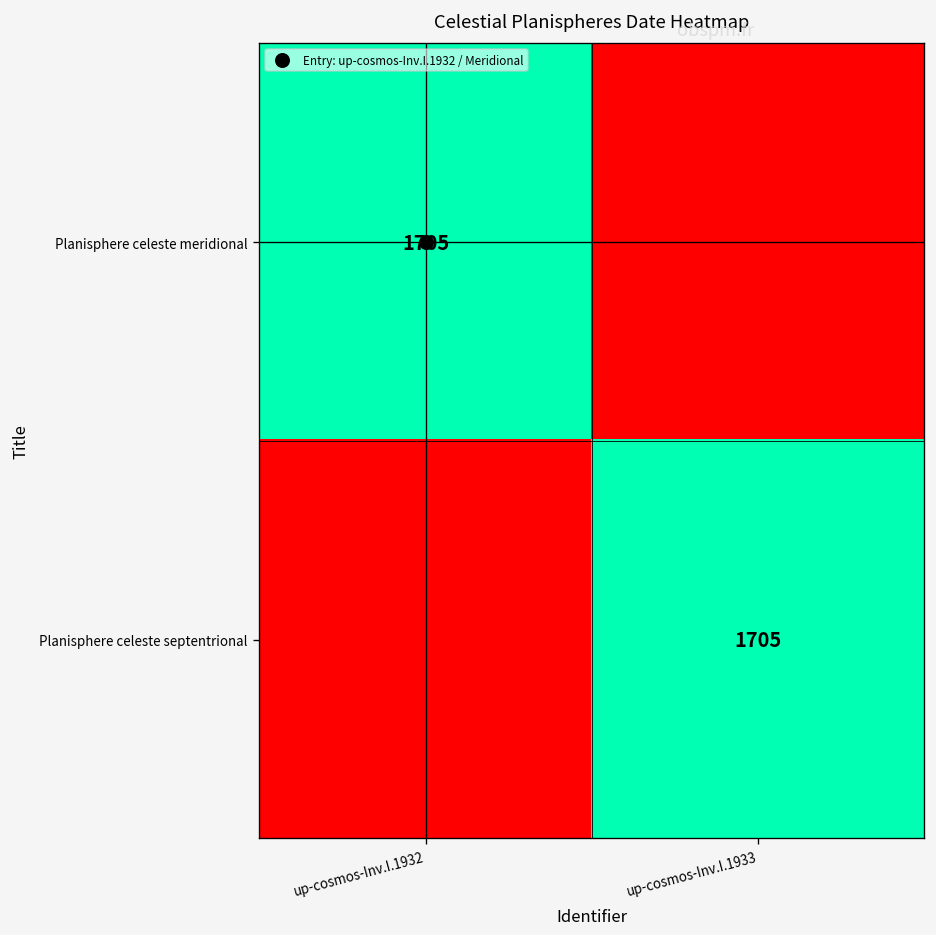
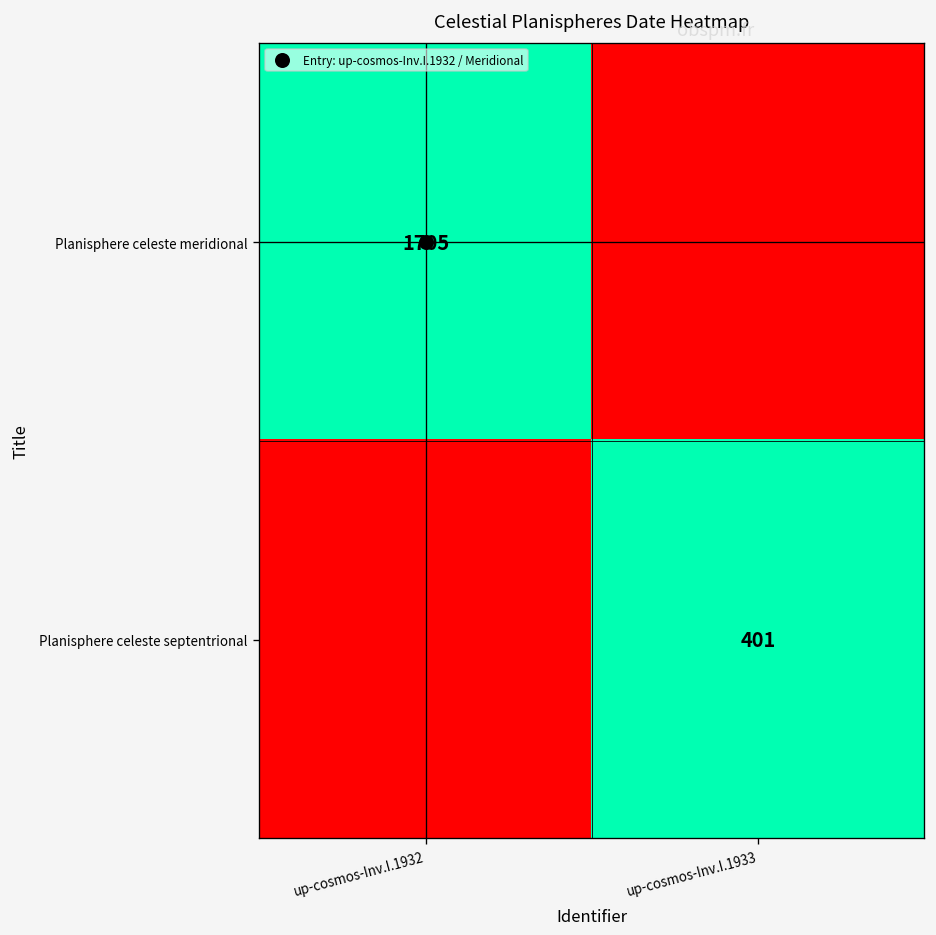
Planisphere celeste septentrional, up-cosmos-Inv.I.1933: 1705 -> 401
